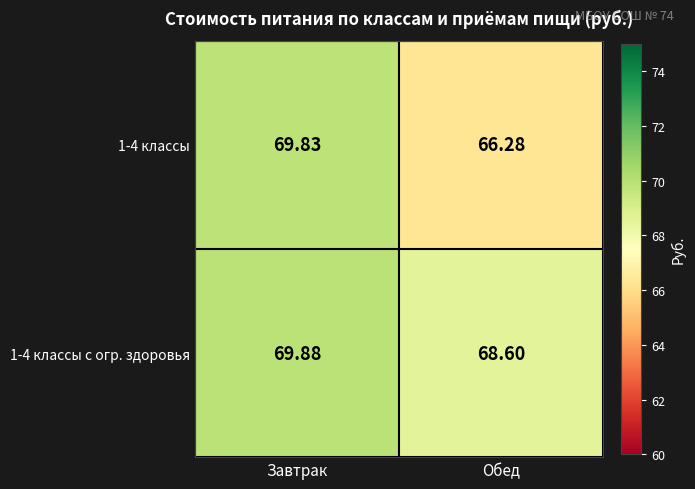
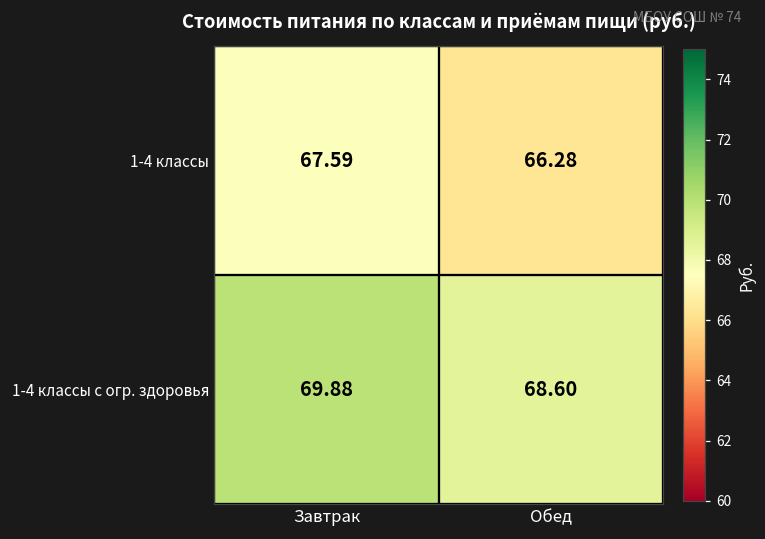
1-4 классы, Завтрак: 69.83 -> 67.59
